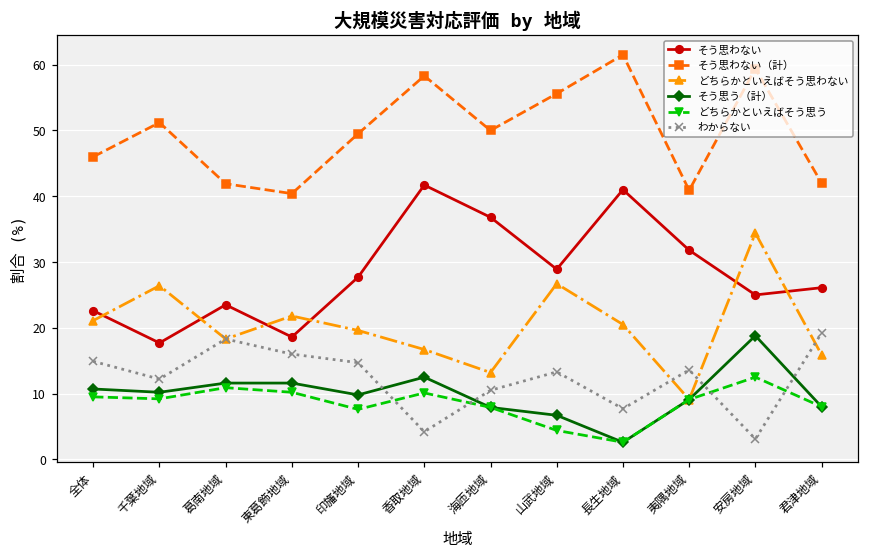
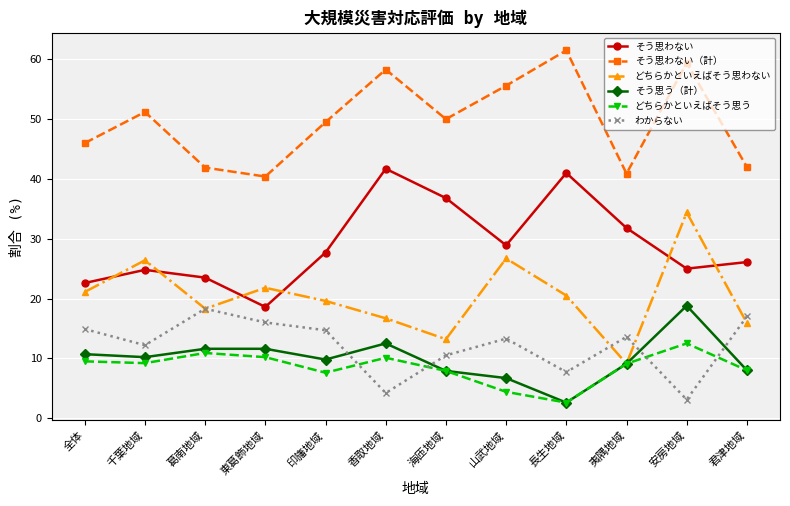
そう思わない, 千葉地域: 18 -> 25
わからない, 君津地域: 19 -> 17
